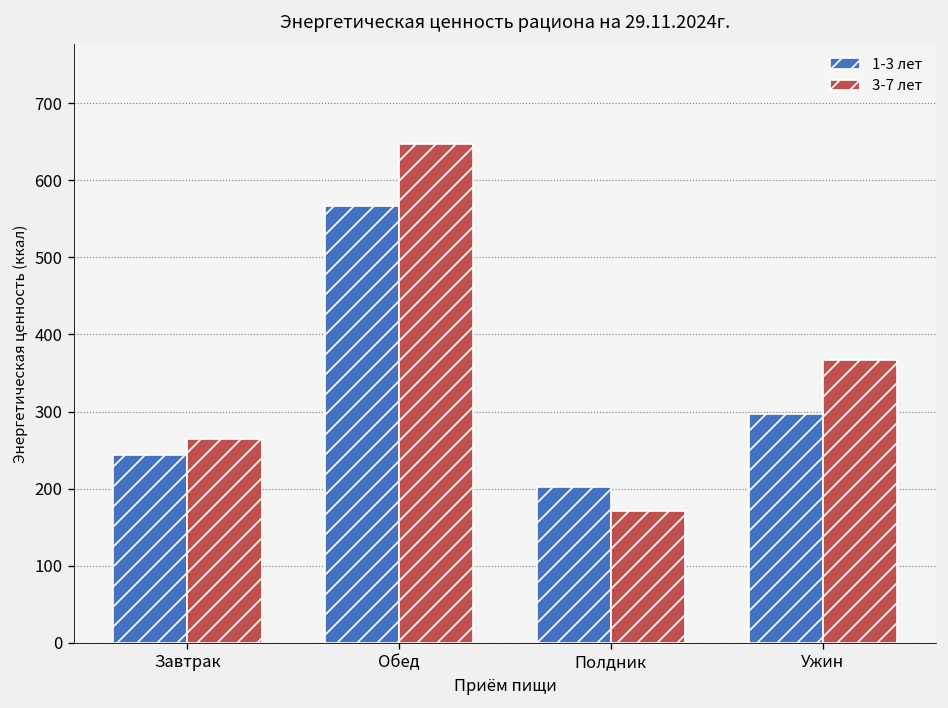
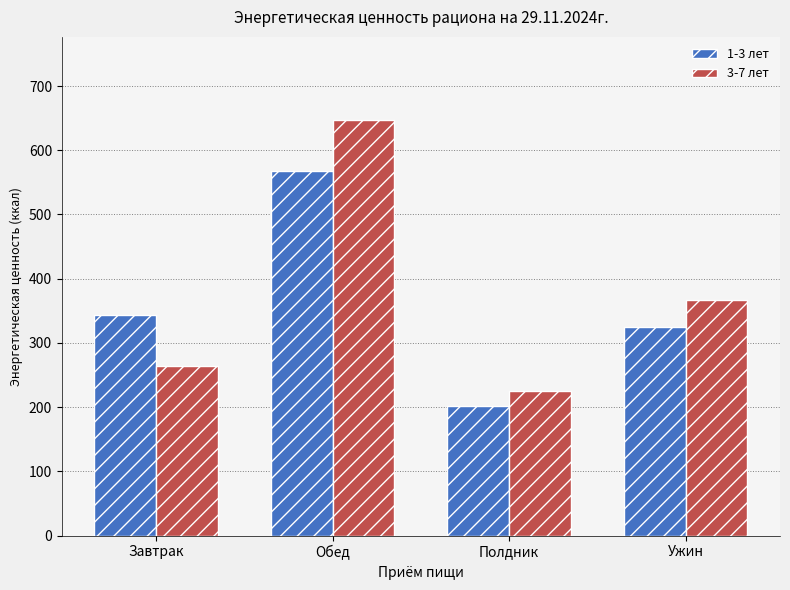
1-3 лет, Завтрак: 240 -> 340
3-7 лет, Полдник: 170 -> 220
1-3 лет, Ужин: 300 -> 320
